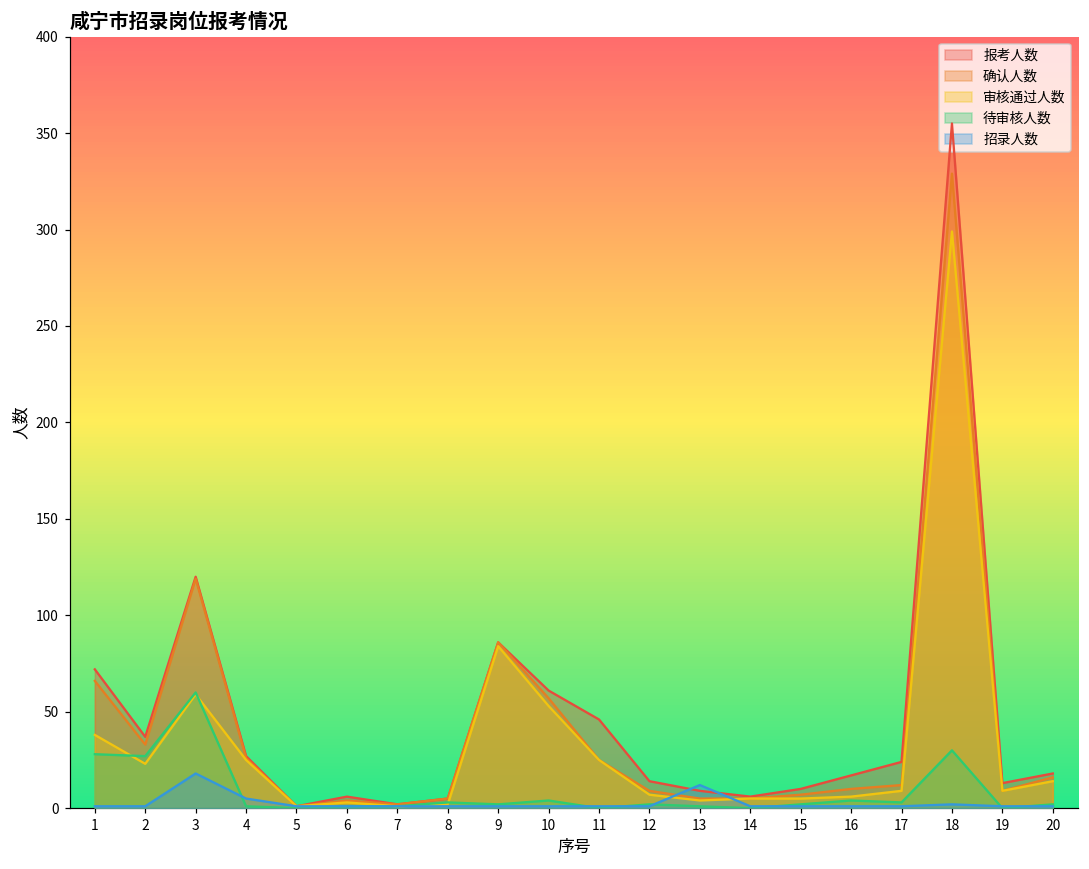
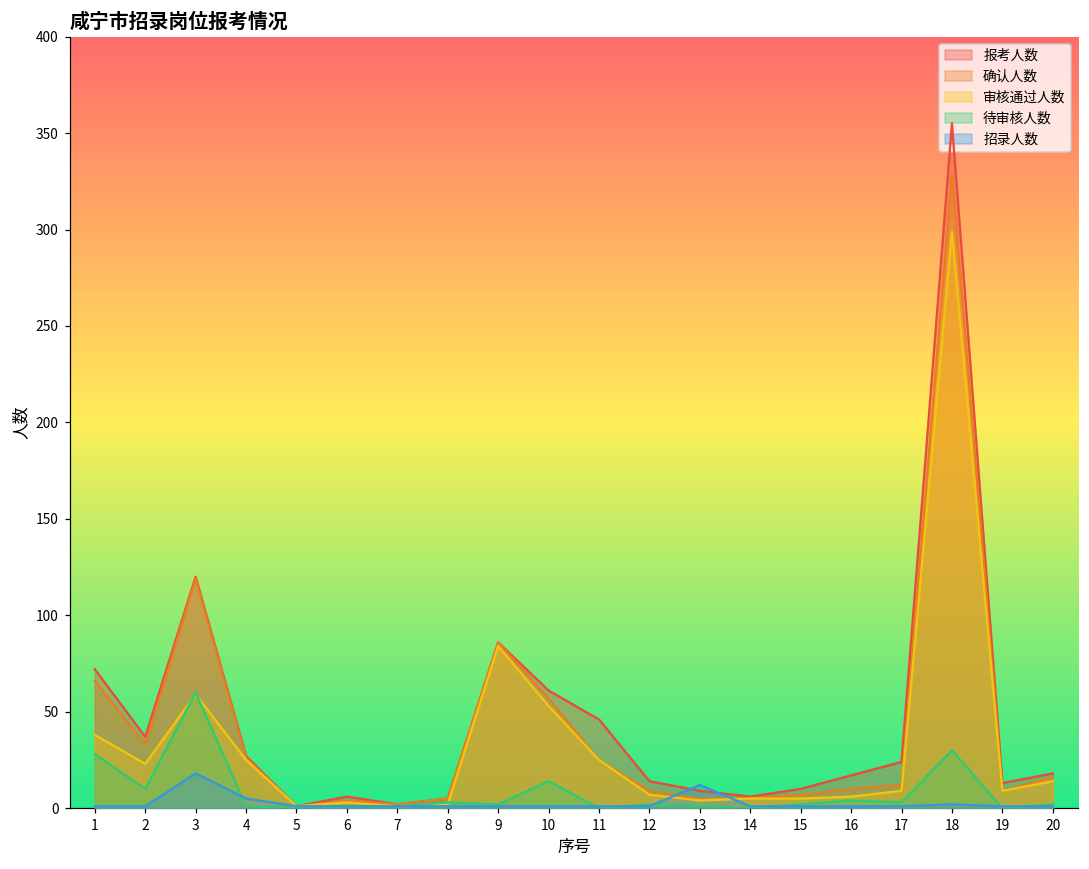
待审核人数, 2: 27 -> 10
待审核人数, 10: 4 -> 14
